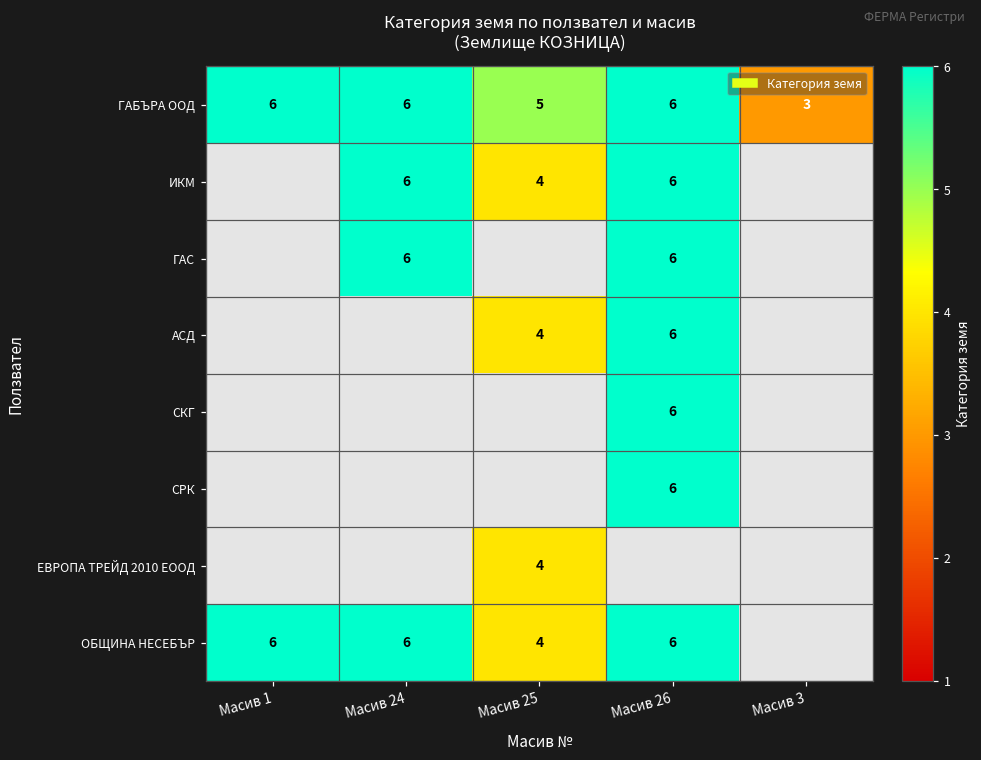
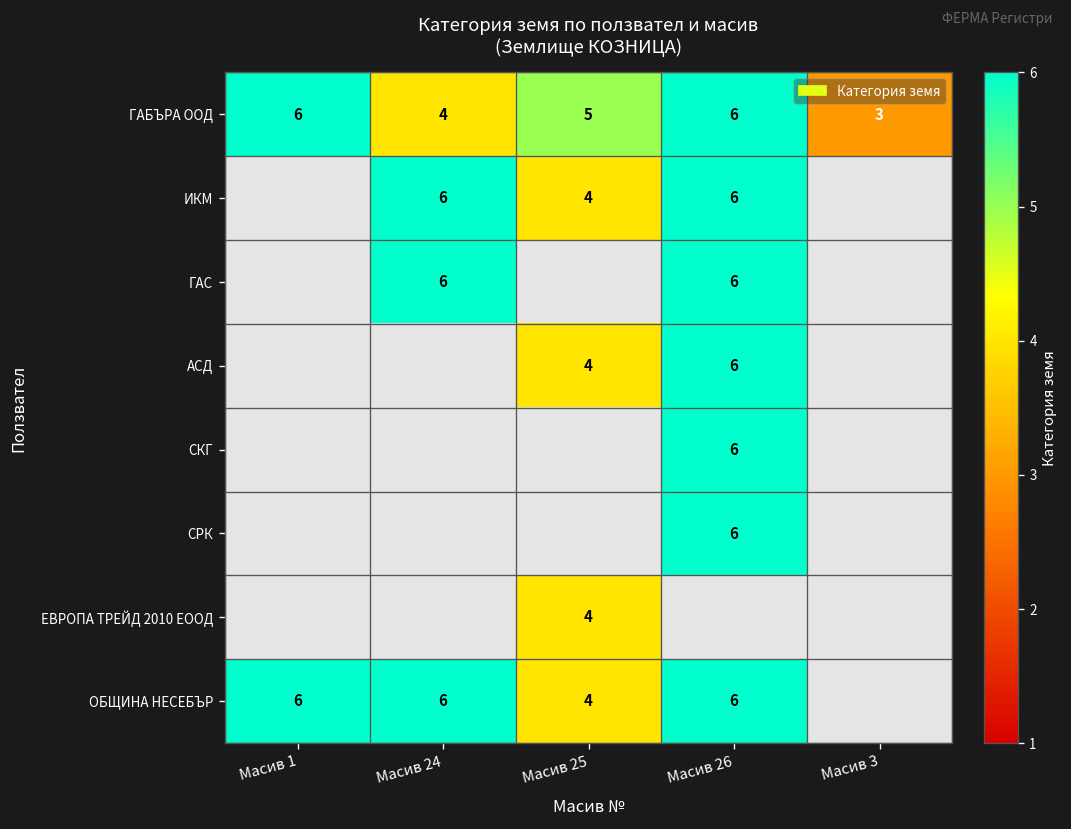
ГАБЪРА ООД, Масив 24: 6 -> 4
